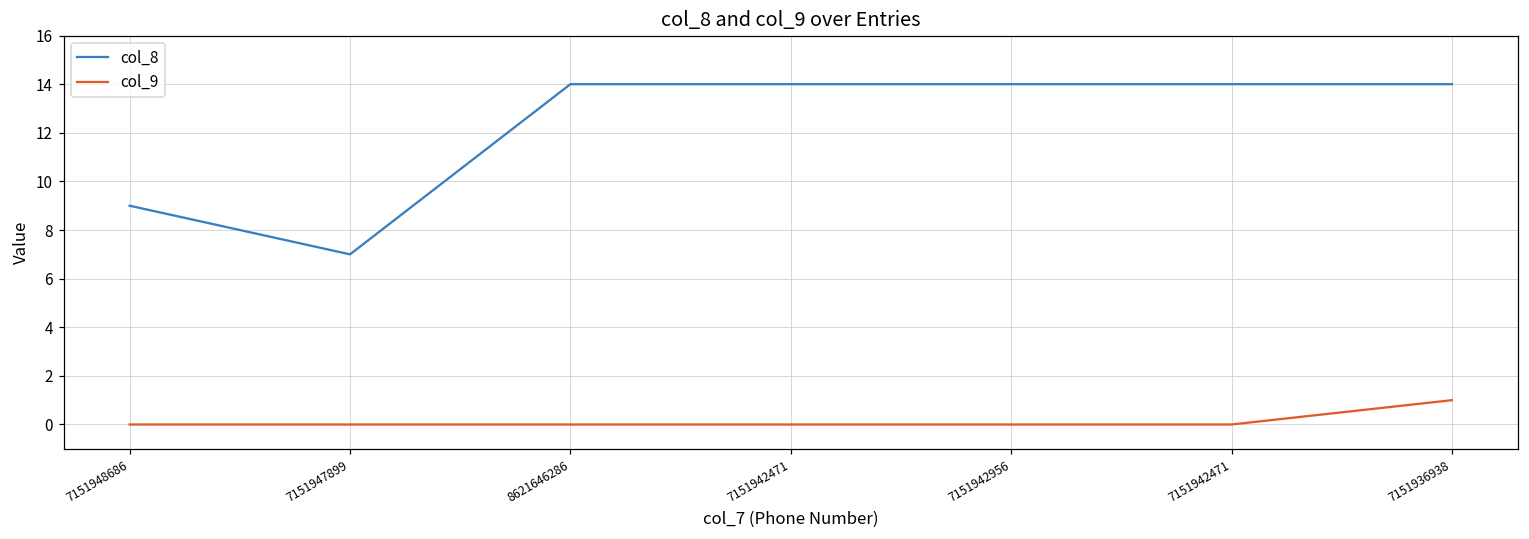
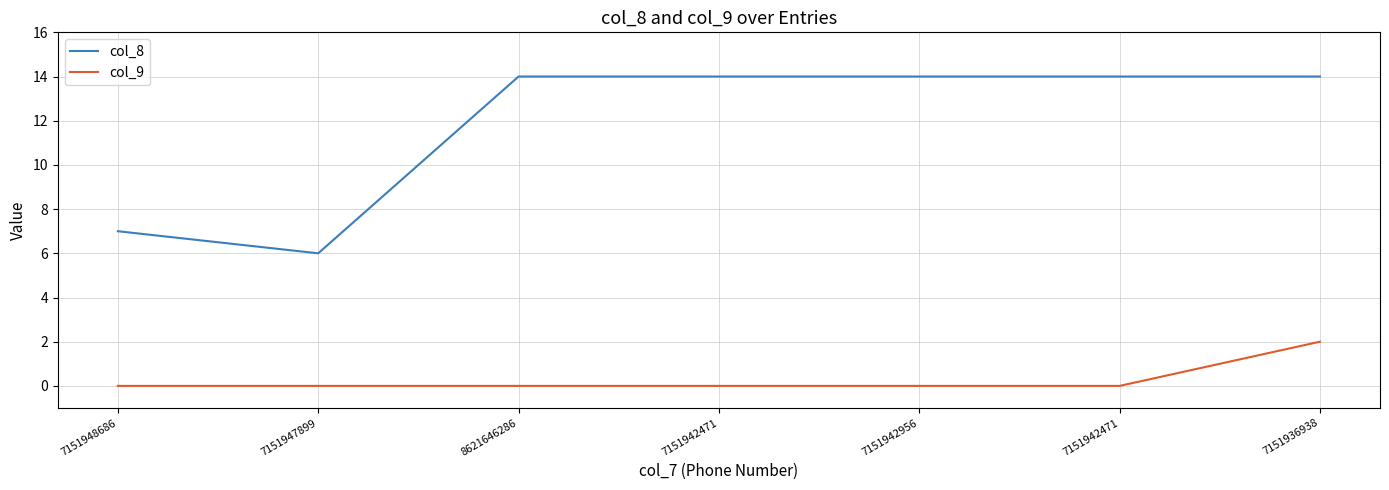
col_8, 7151948686: 9 -> 7
col_8, 7151947899: 7 -> 6
col_9, 7151936938: 1 -> 2
